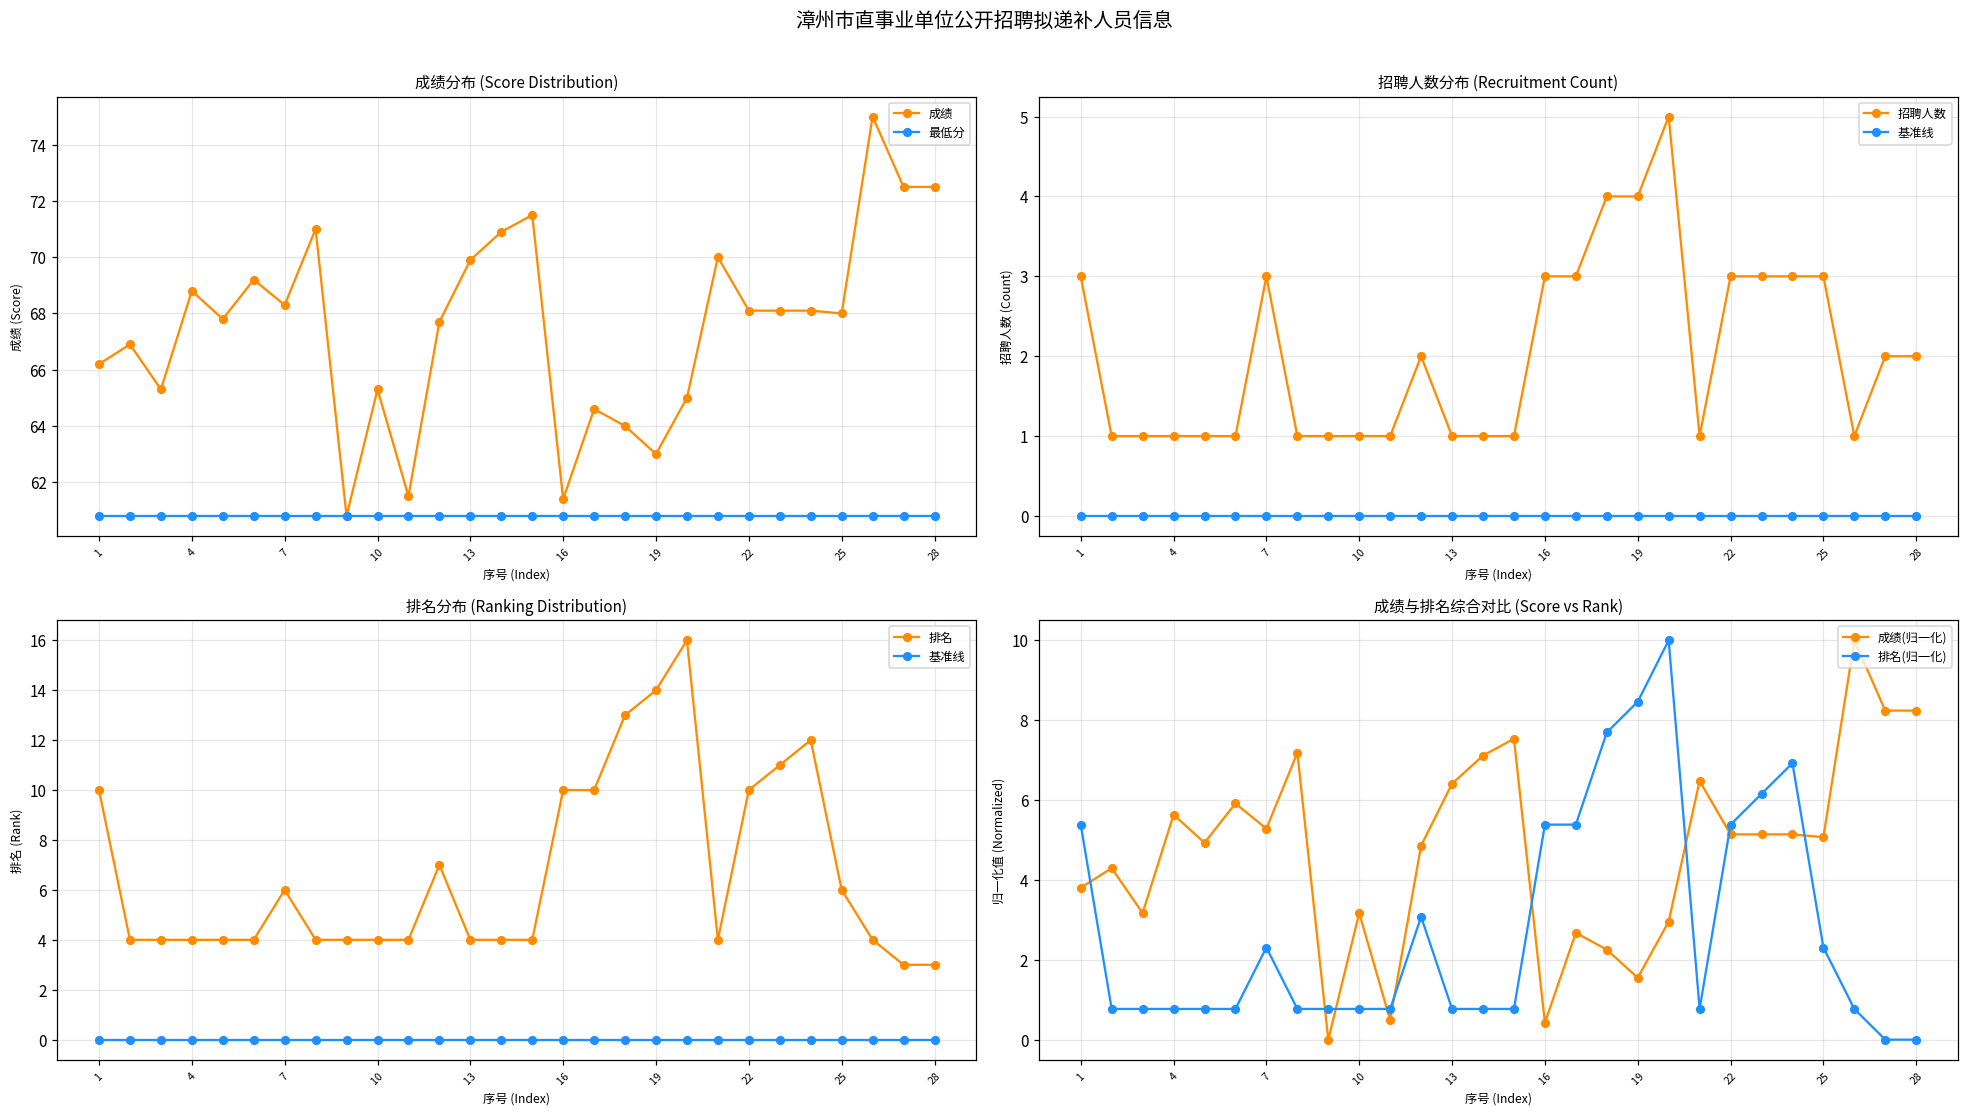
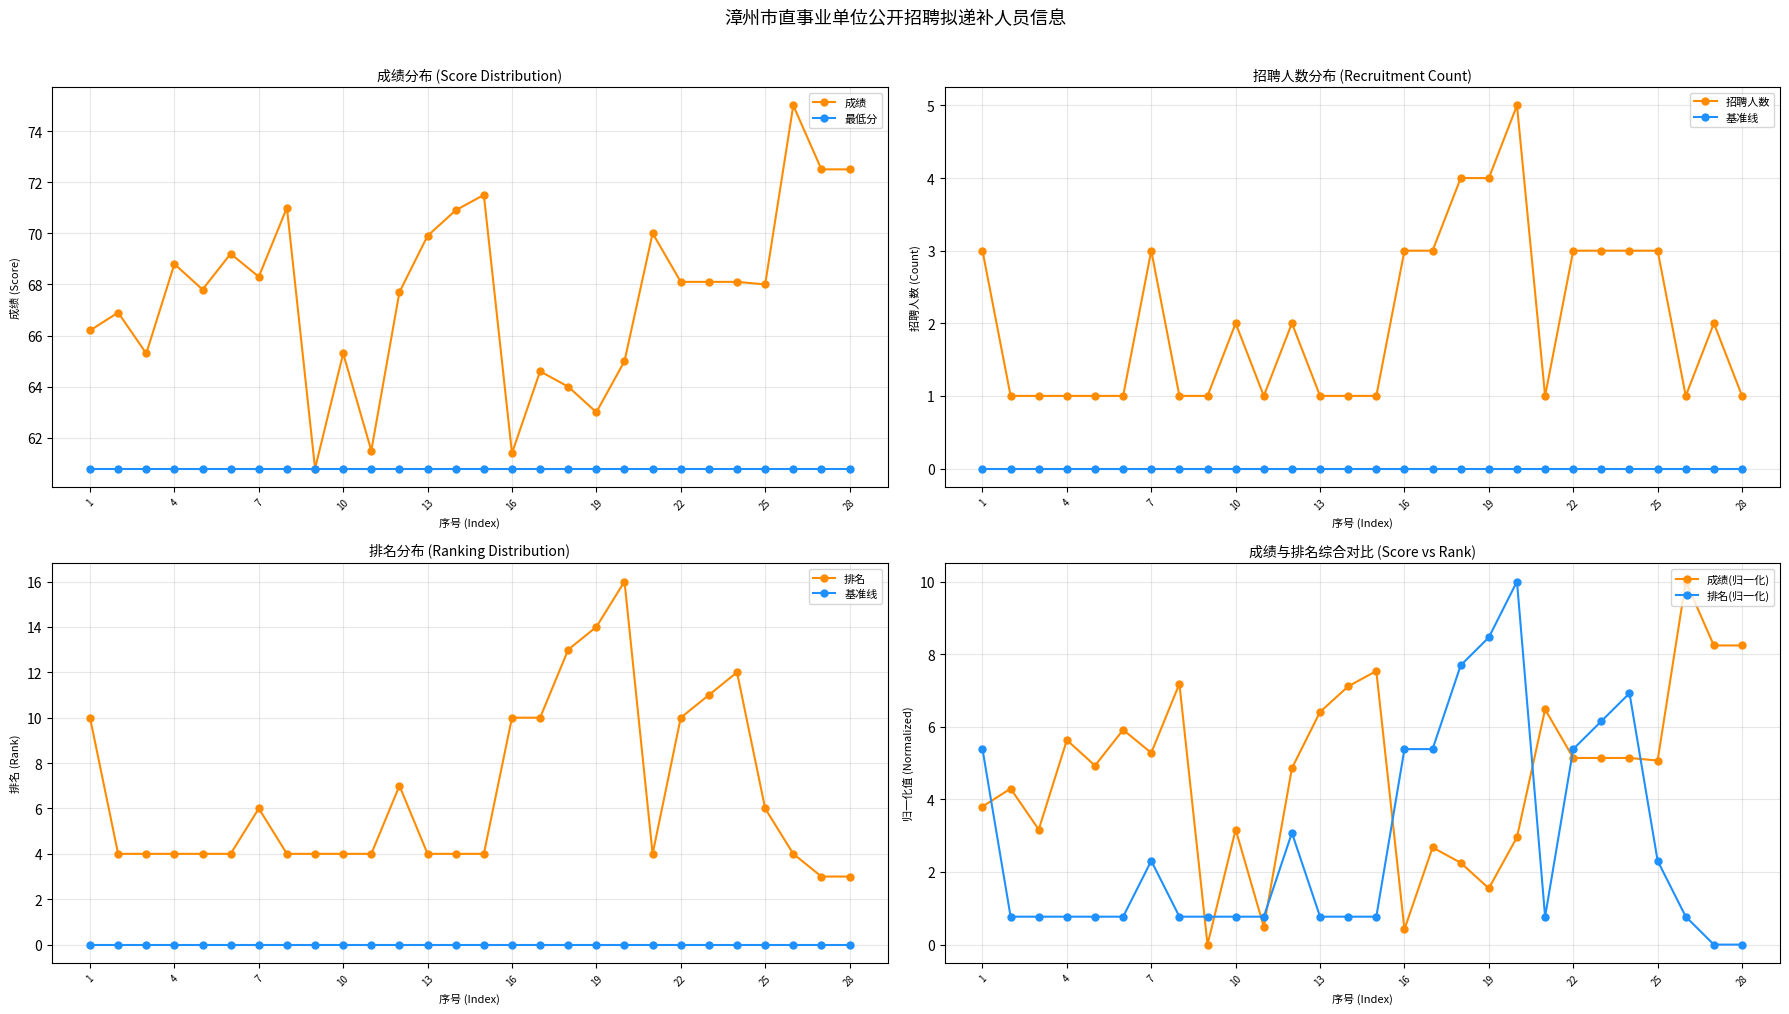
招聘人数分布 (Recruitment Count), 招聘人数, 10: 1 -> 2
招聘人数分布 (Recruitment Count), 招聘人数, 28: 2 -> 1
